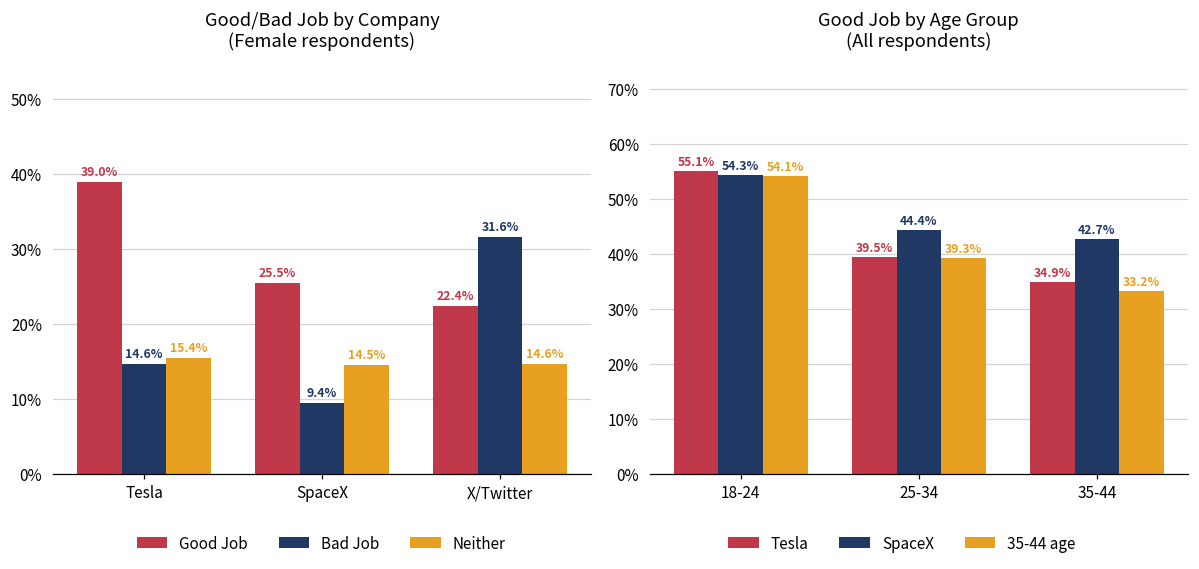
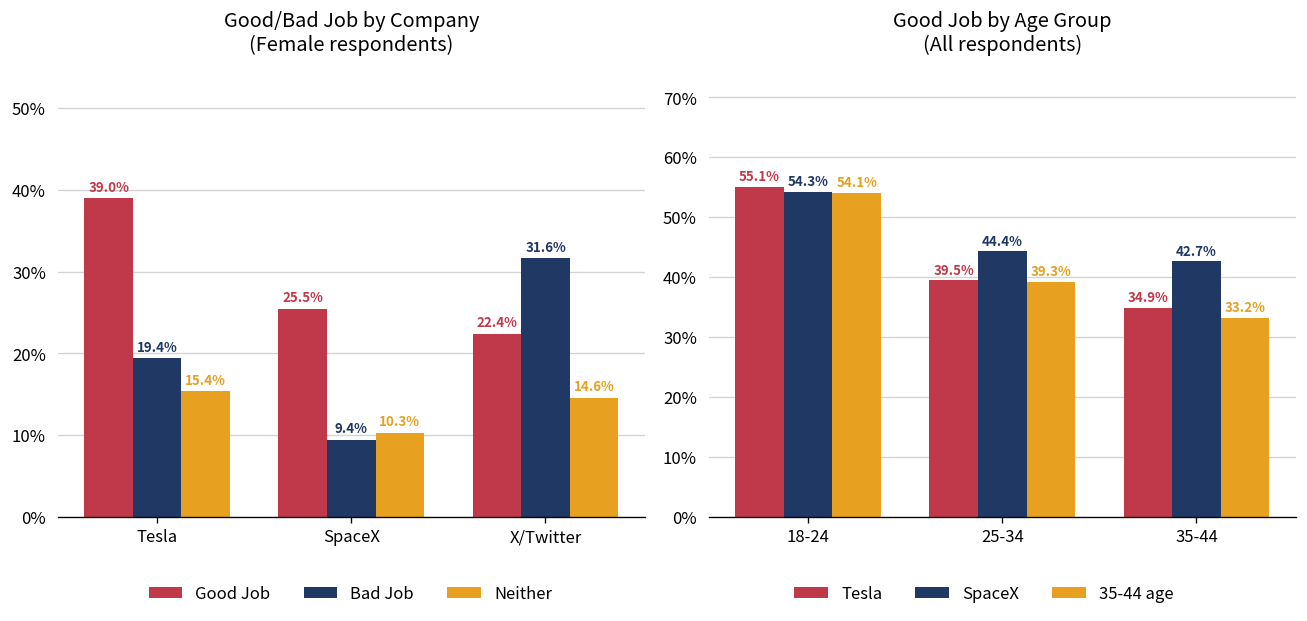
Good/Bad Job by Company (Female respondents), Bad Job, Tesla: 14.6% -> 19.4%
Good/Bad Job by Company (Female respondents), Neither, SpaceX: 14.5% -> 10.3%
